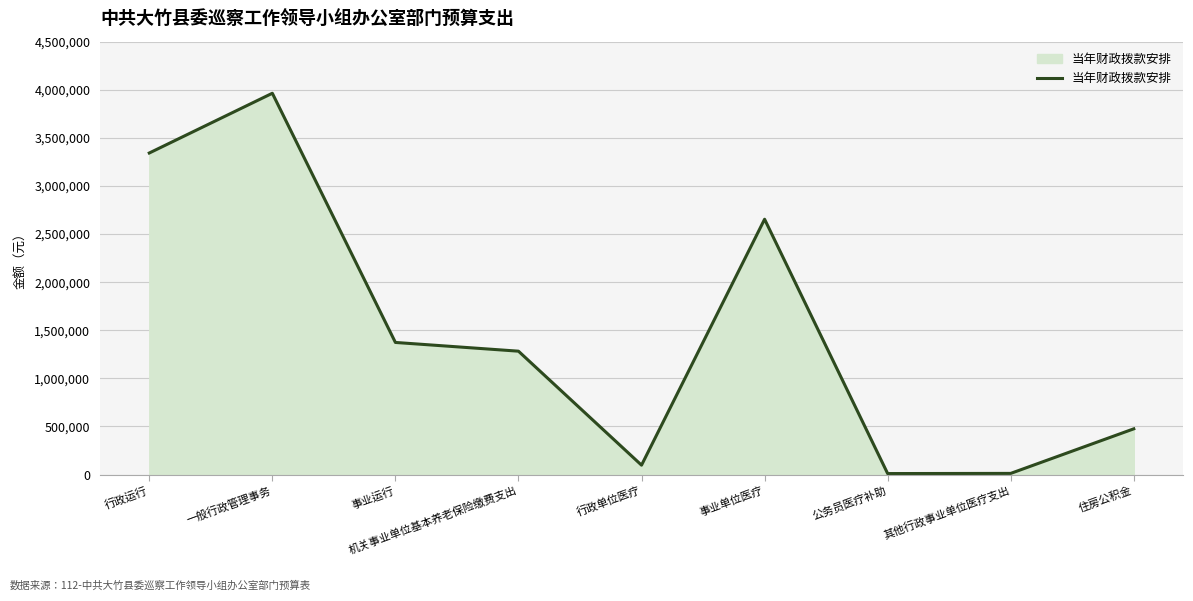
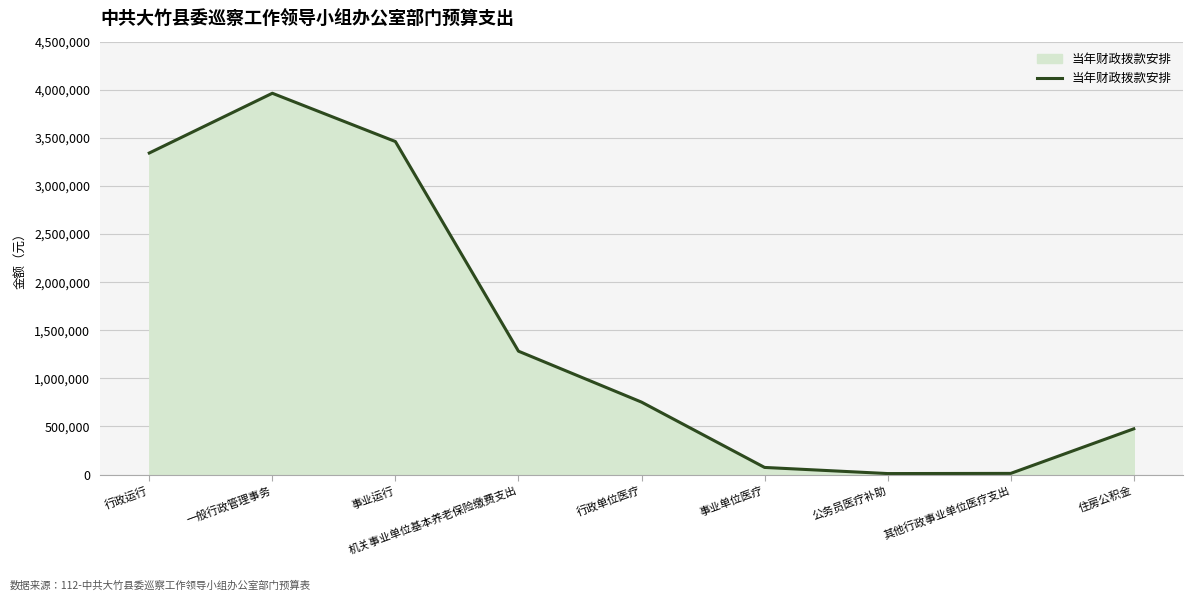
事业运行: 1,400,000 -> 3,500,000
行政单位医疗: 100,000 -> 800,000
事业单位医疗: 2,700,000 -> 100,000
